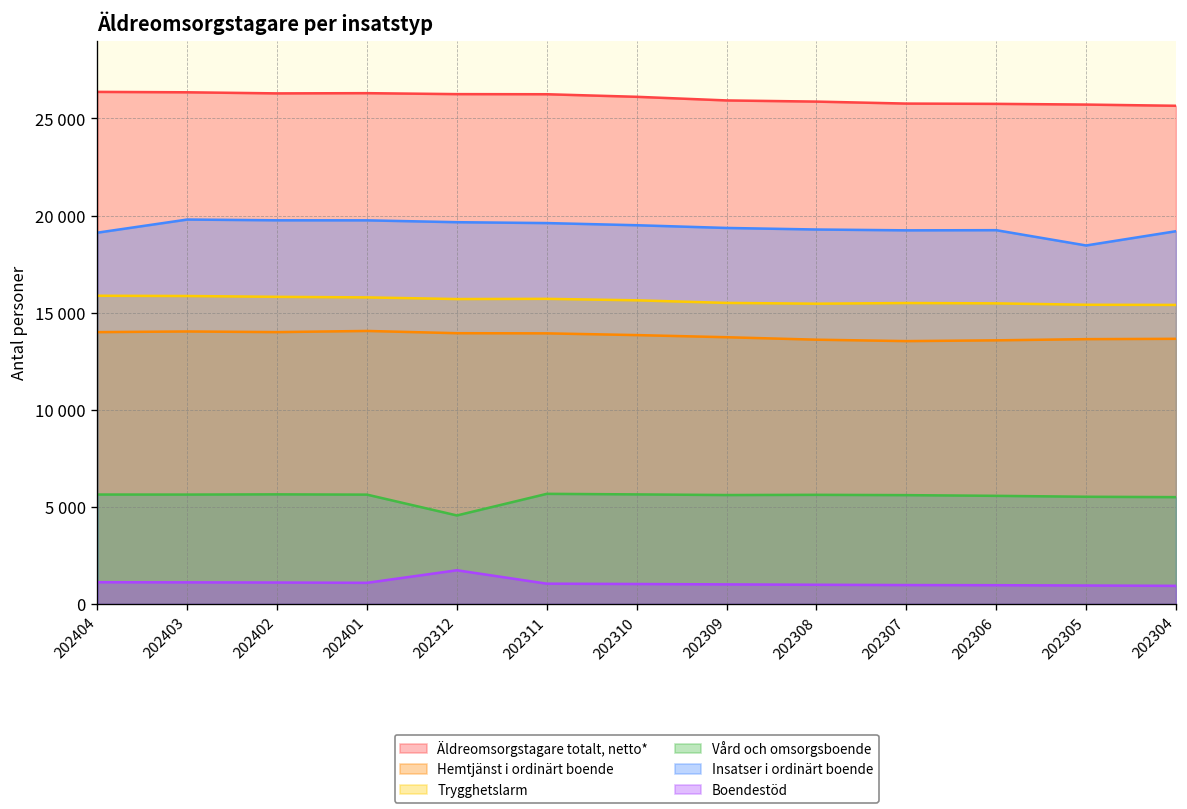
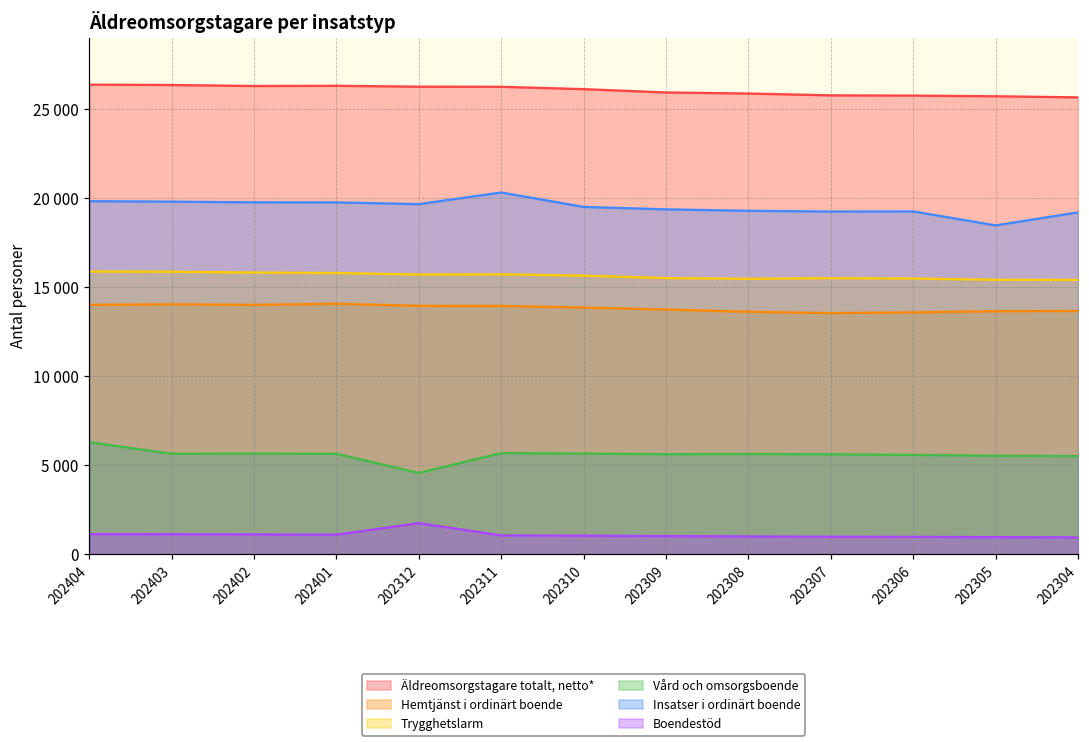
Vård och omsorgsboende, 202404: 5600 -> 6300
Insatser i ordinärt boende, 202404: 19100 -> 19800
Insatser i ordinärt boende, 202311: 19600 -> 20300
